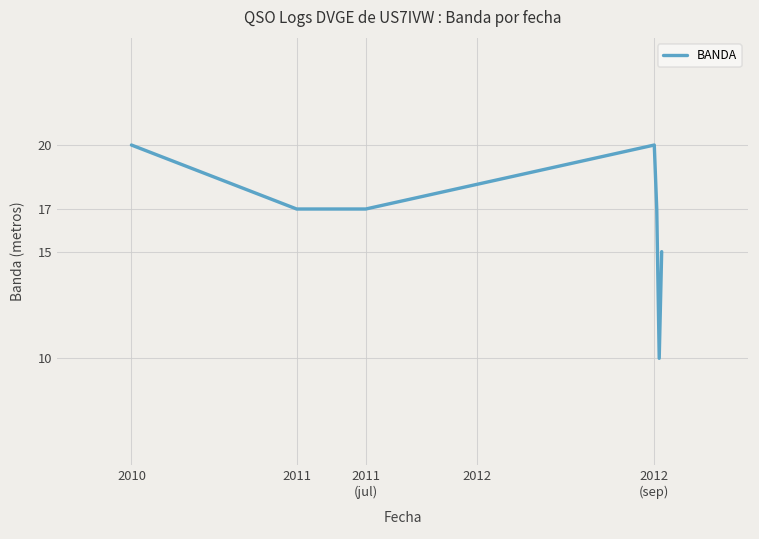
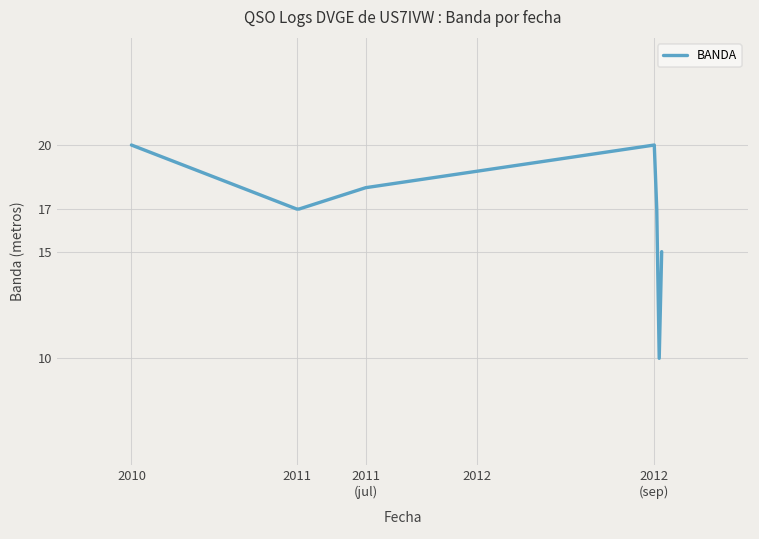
2011 (jul): 17 -> 18
